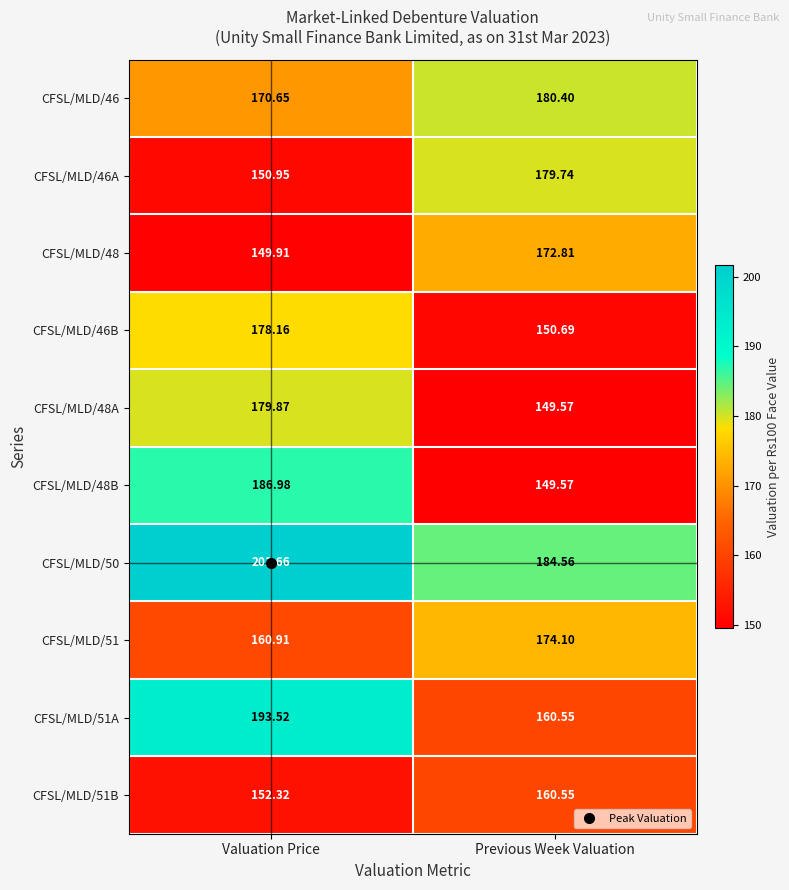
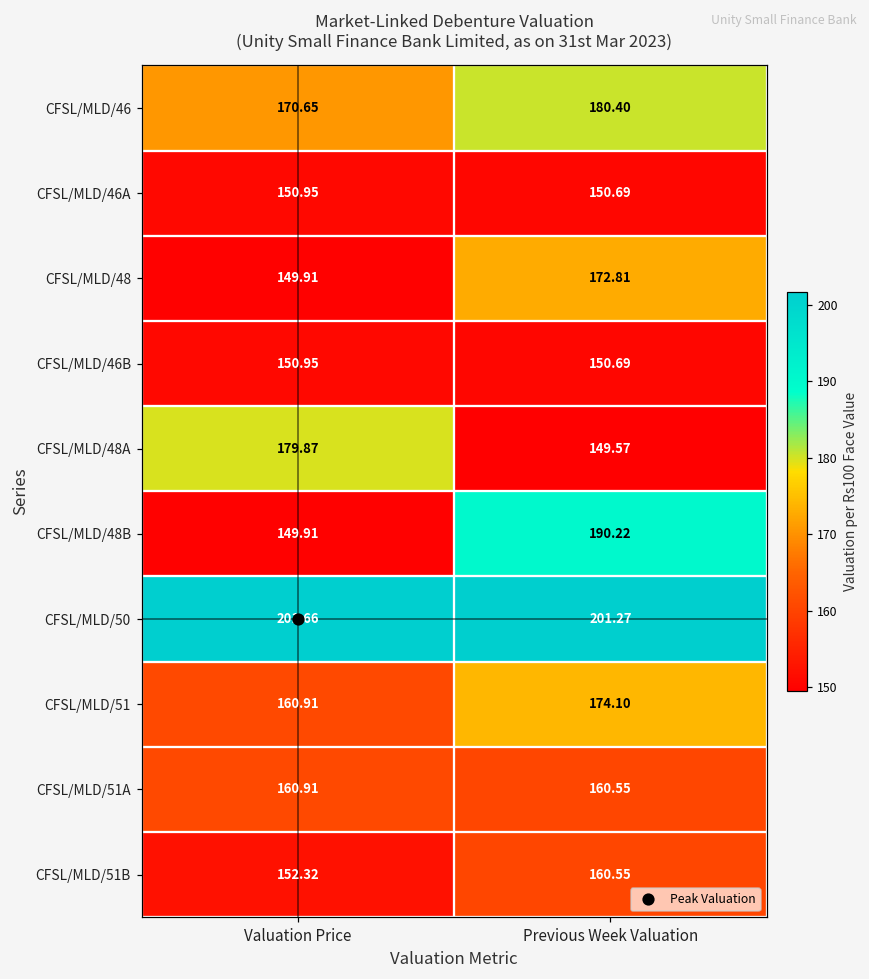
CFSL/MLD/46A, Previous Week Valuation: 179.74 -> 150.69
CFSL/MLD/46B, Valuation Price: 178.16 -> 150.95
CFSL/MLD/48B, Valuation Price: 186.98 -> 149.91
CFSL/MLD/48B, Previous Week Valuation: 149.57 -> 190.22
CFSL/MLD/50, Previous Week Valuation: 184.56 -> 201.27
CFSL/MLD/51A, Valuation Price: 193.52 -> 160.91
